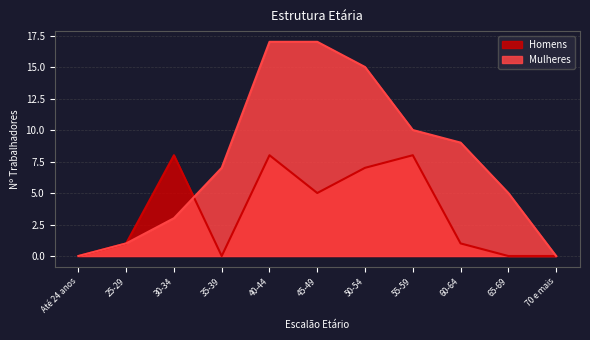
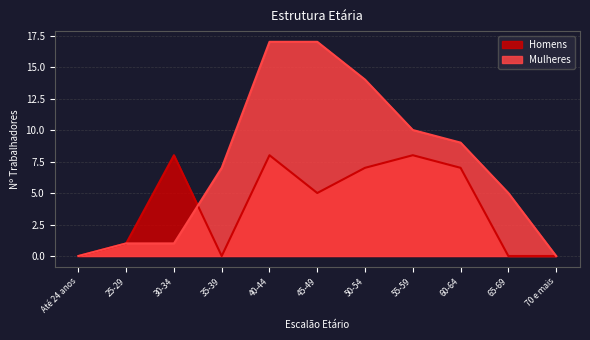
Mulheres, 30-34: 3 -> 1
Mulheres, 50-54: 15 -> 14
Homens, 60-64: 1 -> 7
